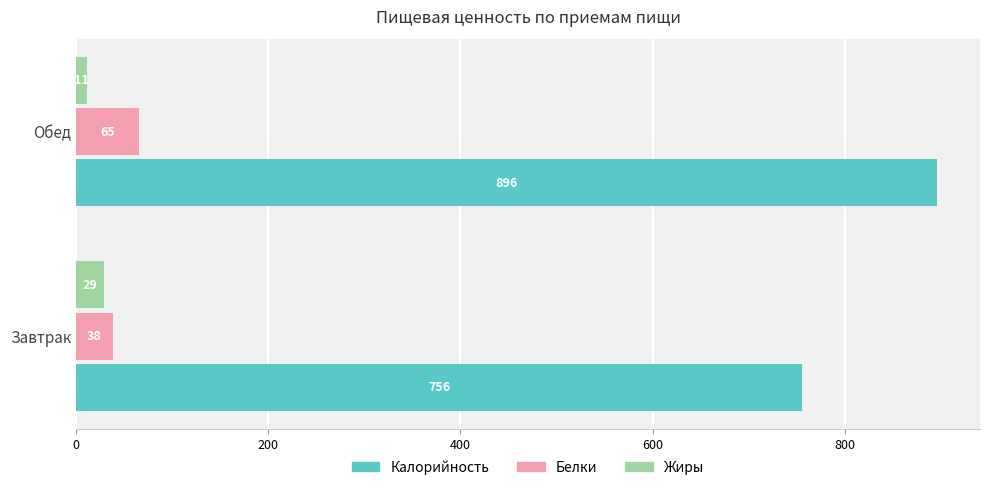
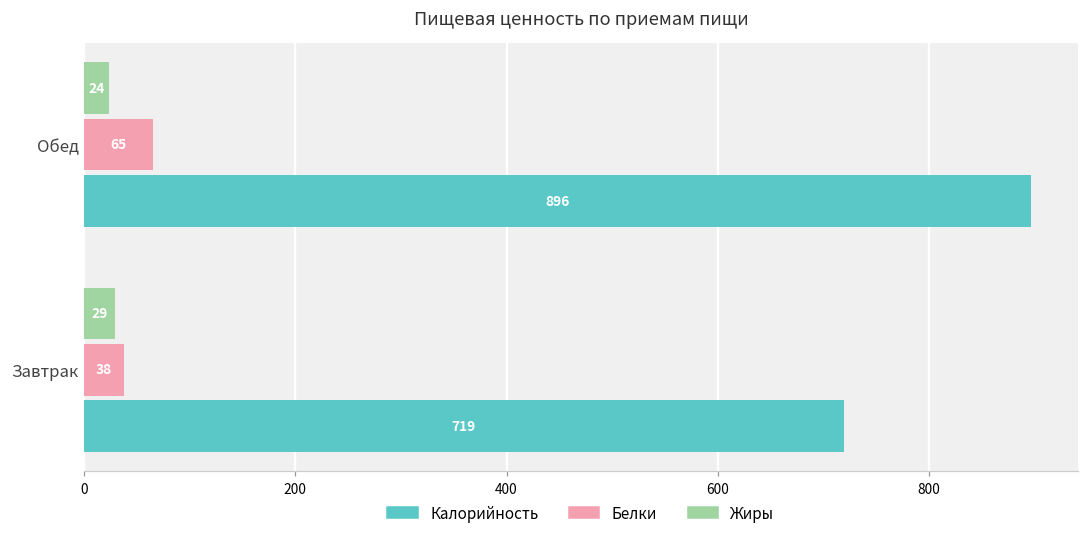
Жиры, Обед: 11 -> 24
Калорийность, Завтрак: 756 -> 719
